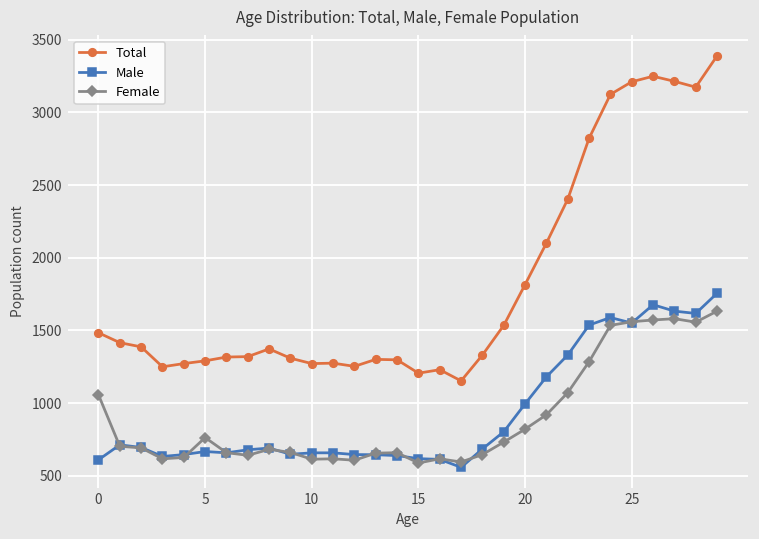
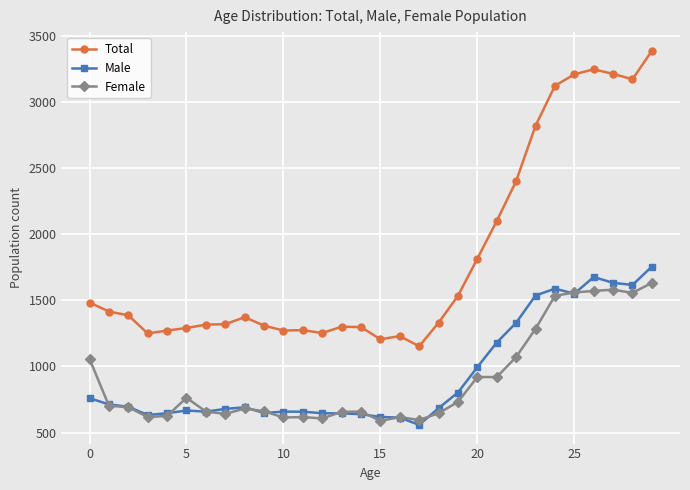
Male, 0: 610 -> 760
Female, 20: 820 -> 920
